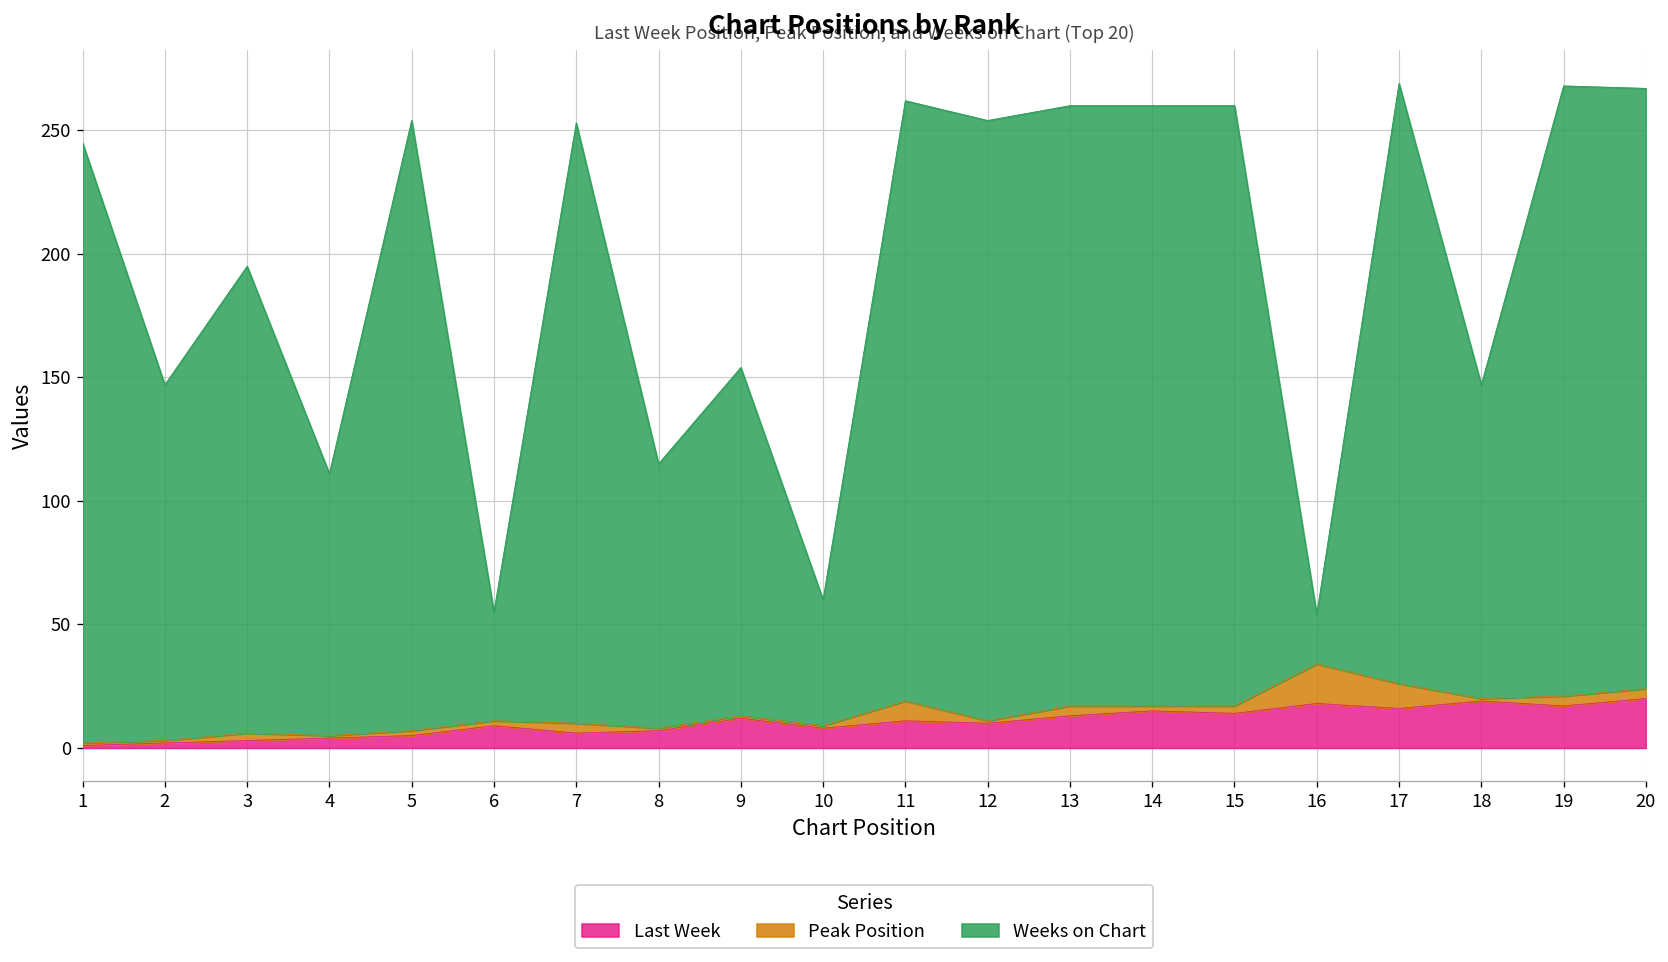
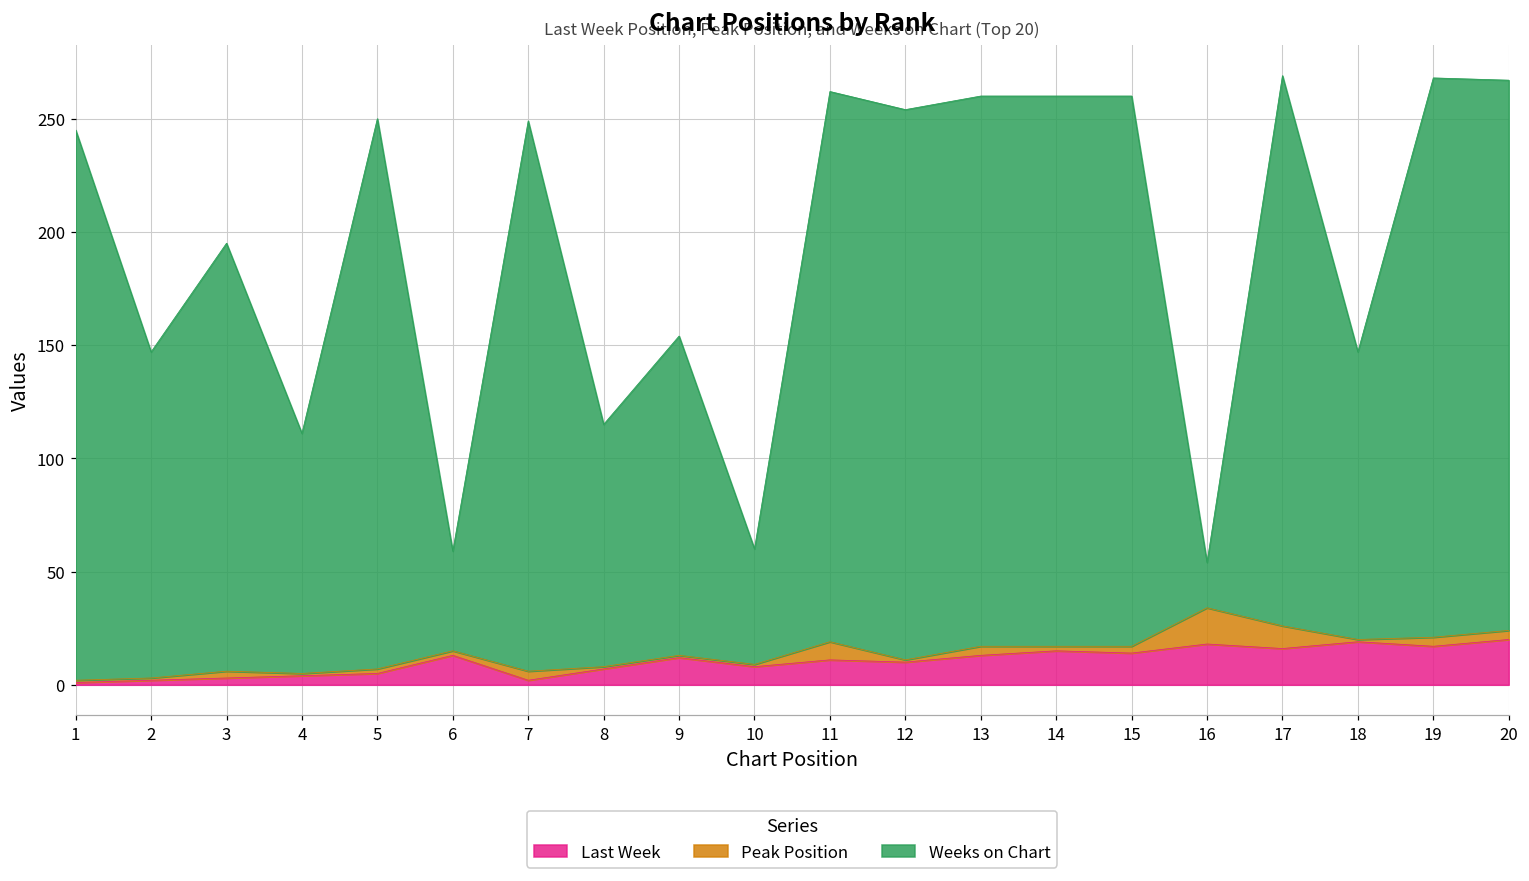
Weeks on Chart, 5: 247 -> 243
Last Week, 6: 9 -> 13
Last Week, 7: 6 -> 2
